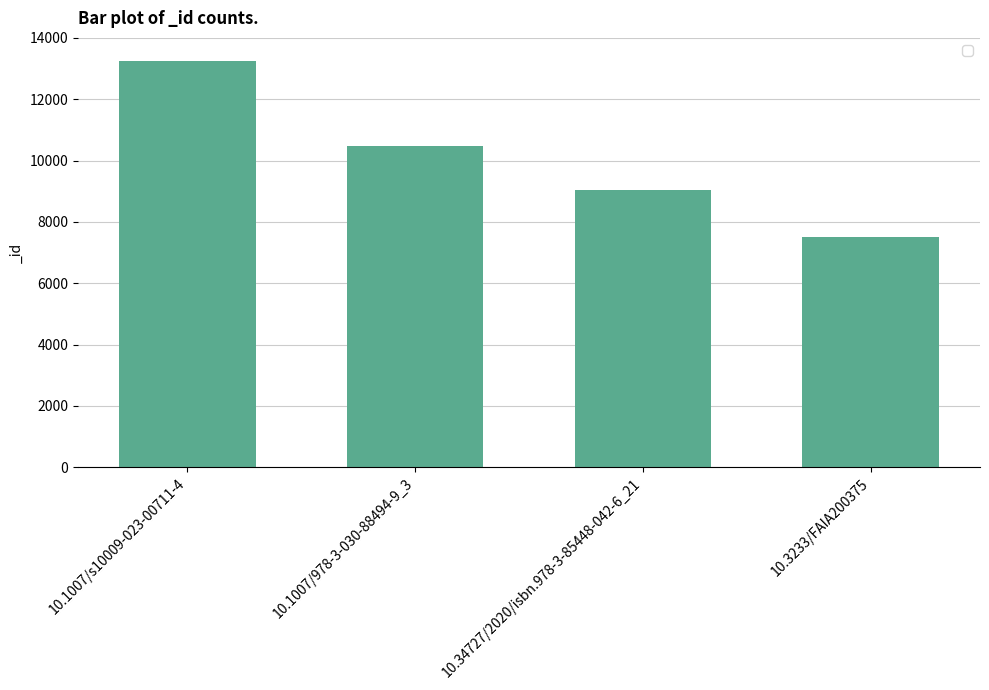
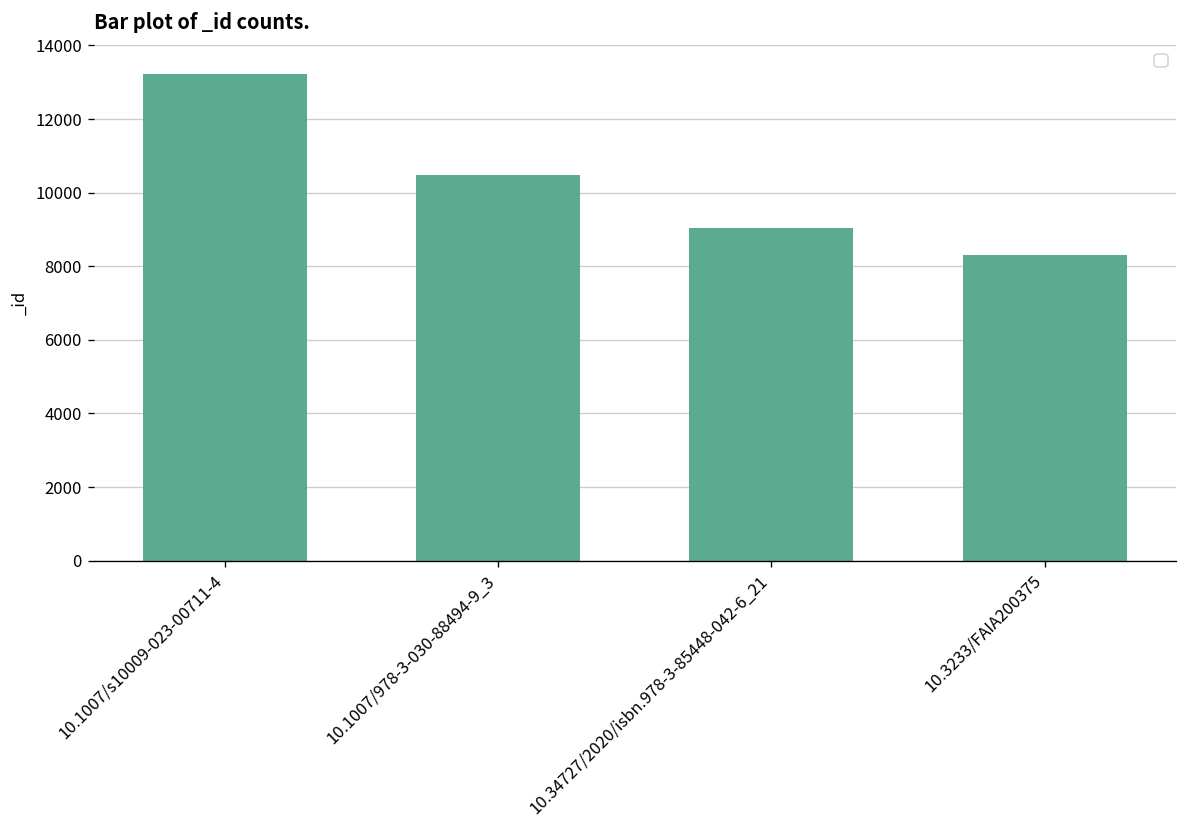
10.3233/FAIA200375: 7500 -> 8300
